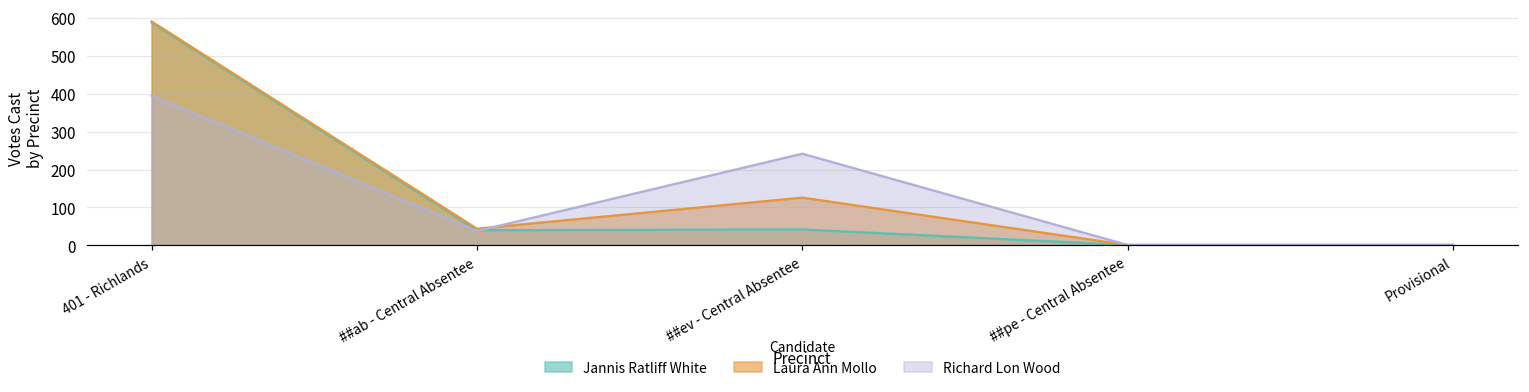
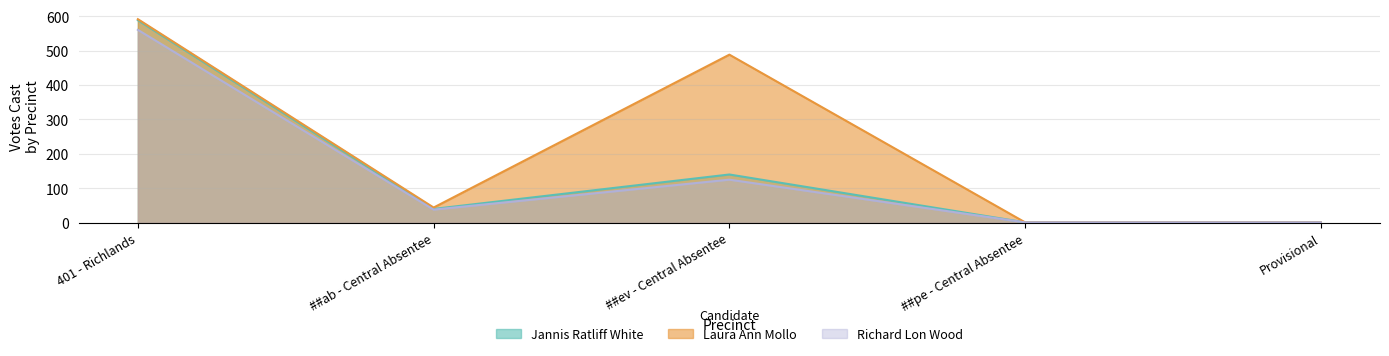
Richard Lon Wood, 401 - Richlands: 400 -> 560
Jannis Ratliff White, ##ev - Central Absentee: 40 -> 140
Laura Ann Mollo, ##ev - Central Absentee: 130 -> 490
Richard Lon Wood, ##ev - Central Absentee: 240 -> 130
